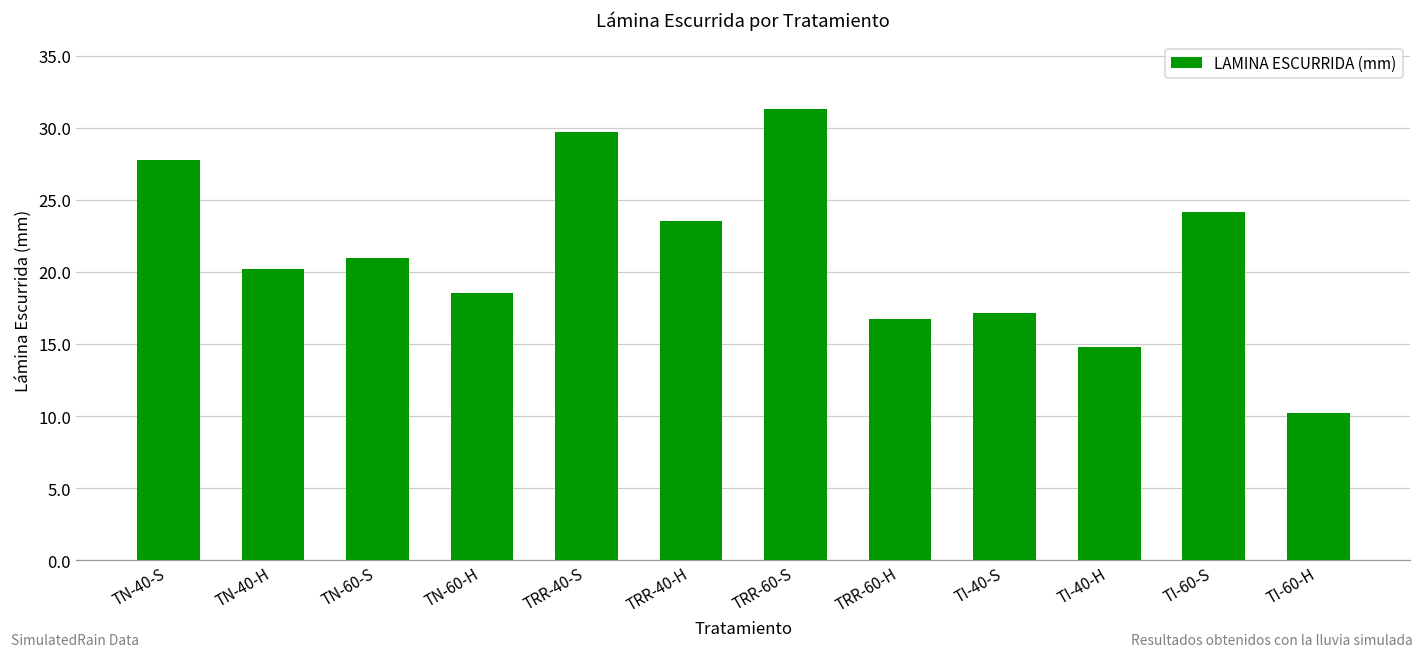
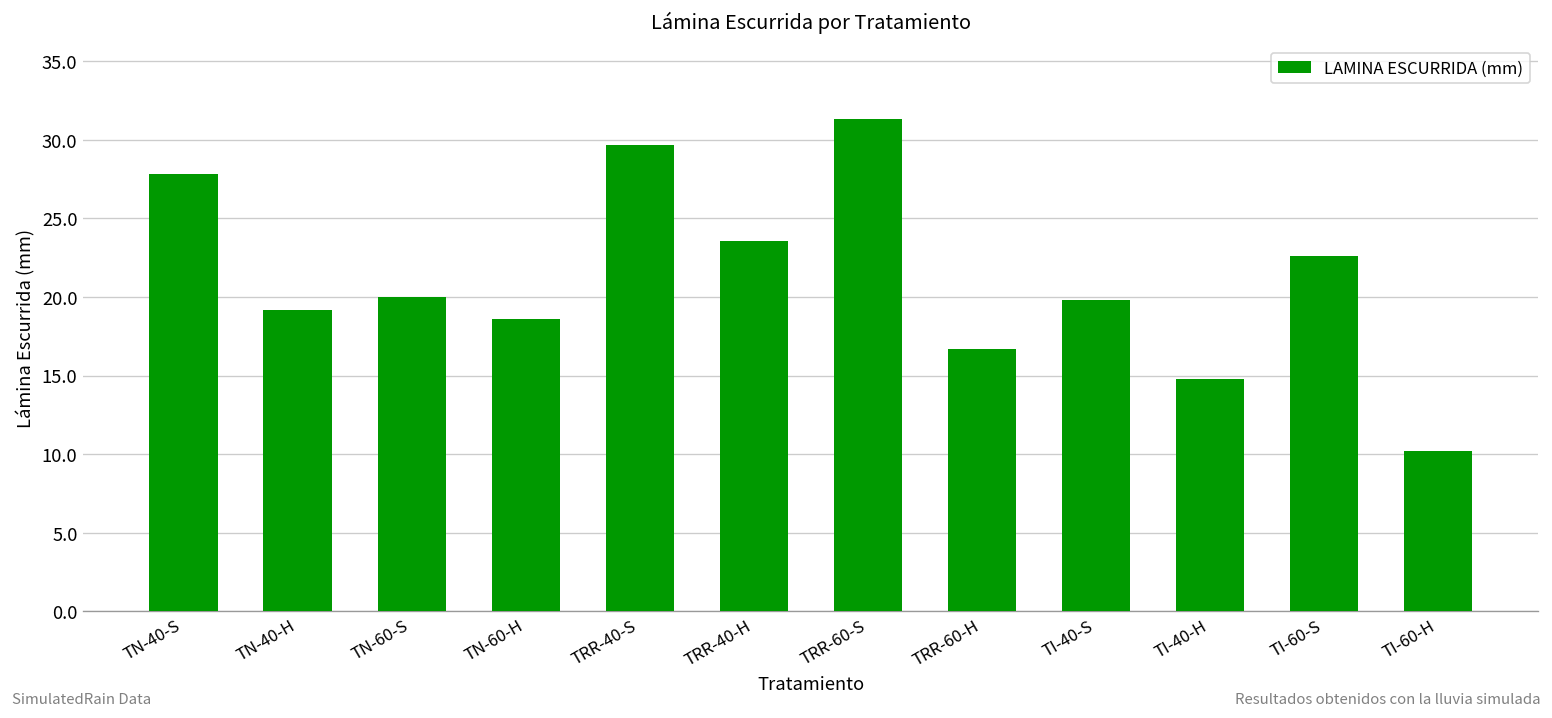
TN-40-H: 20.2 -> 19.1
TN-60-S: 21.0 -> 20.0
TI-40-S: 17.1 -> 19.8
TI-60-S: 24.2 -> 22.6
